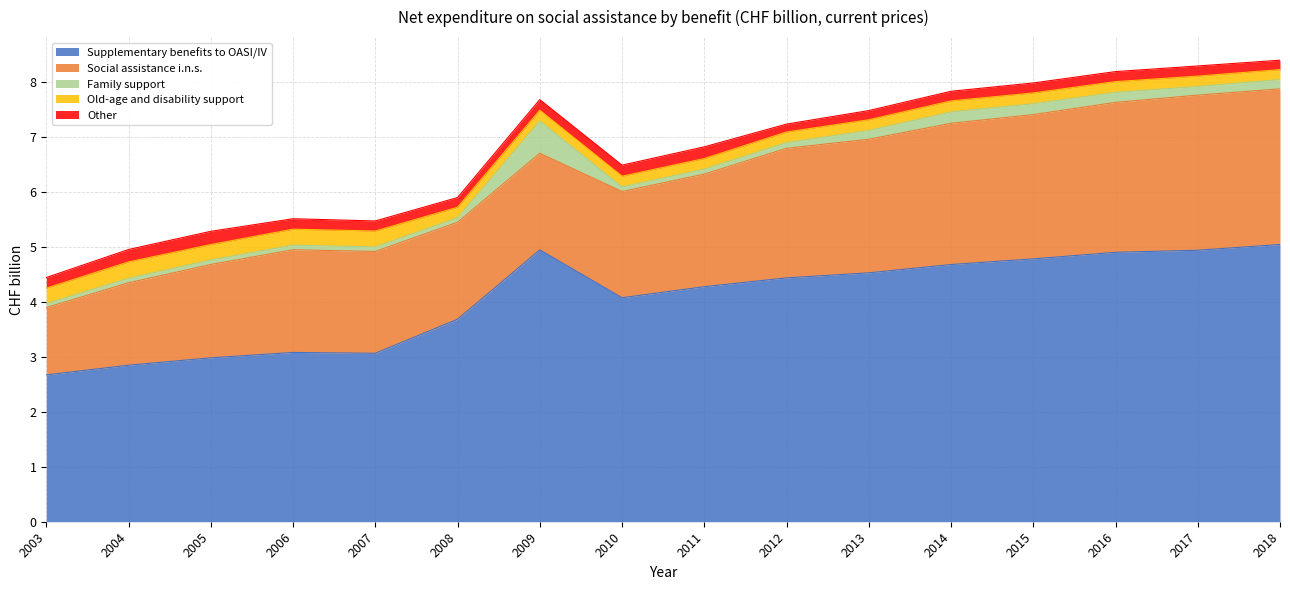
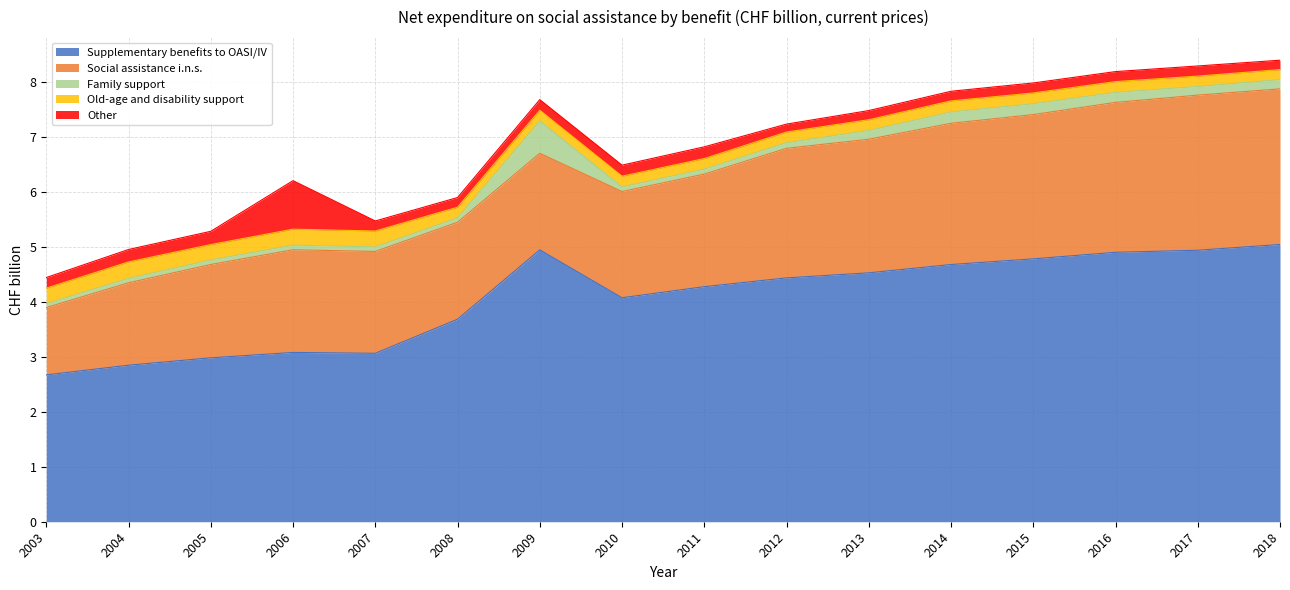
Other, 2006: 0.2 -> 0.9
